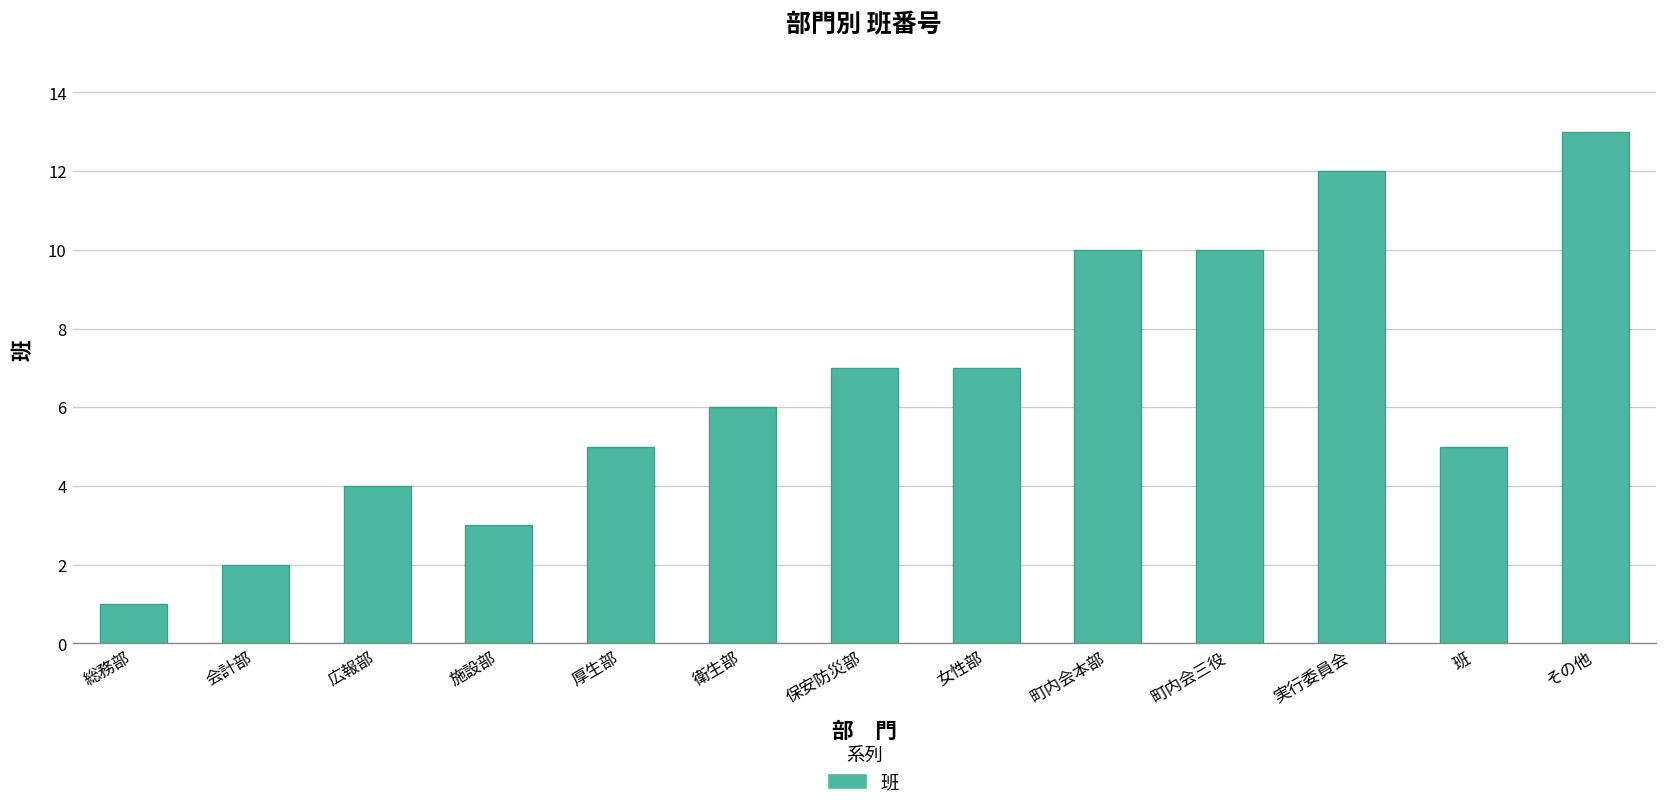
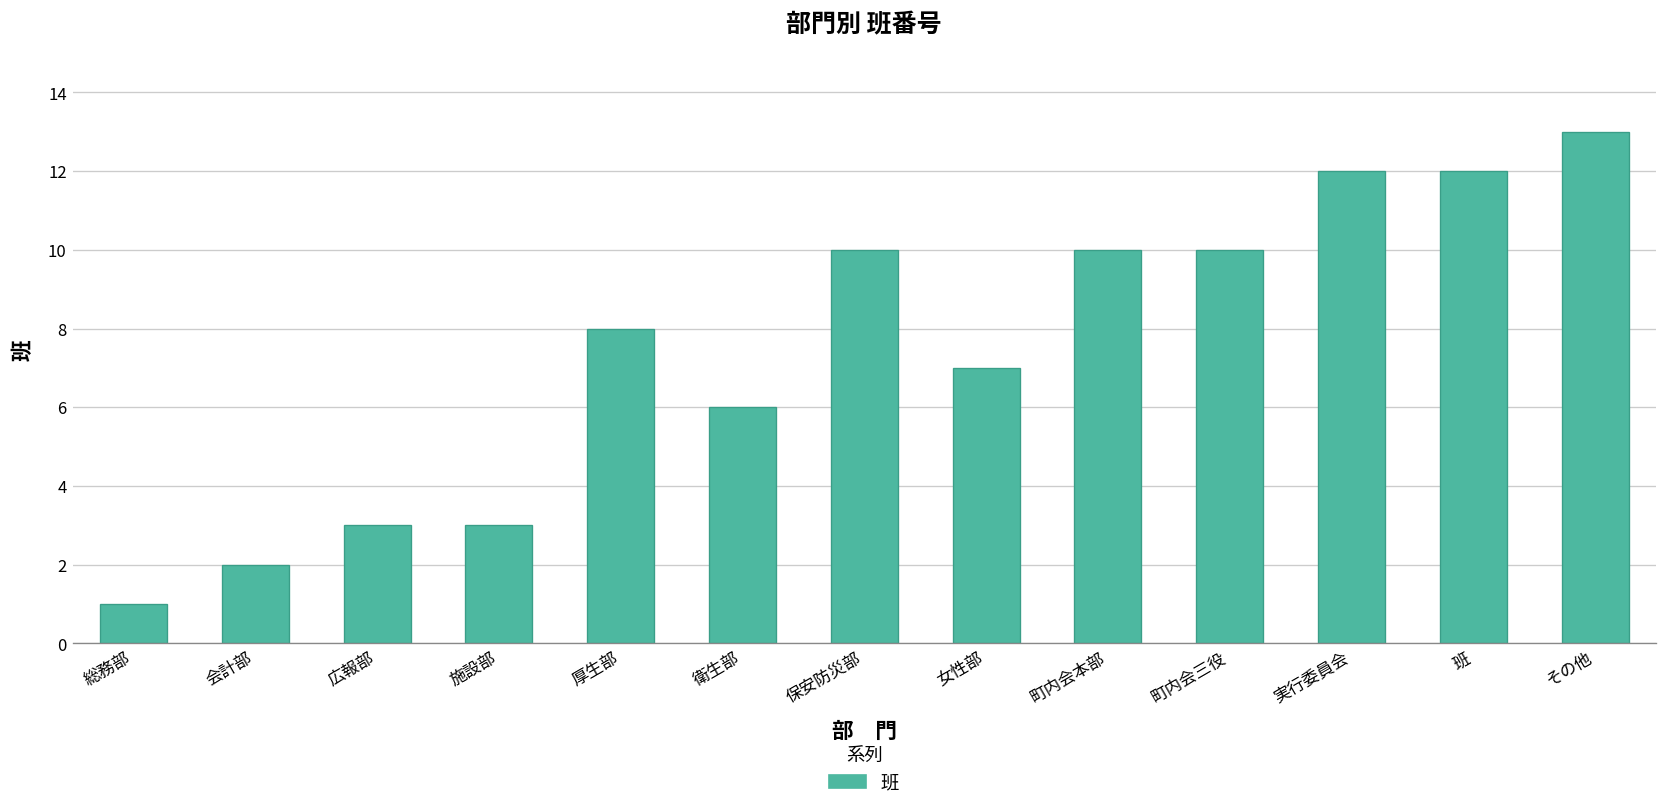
広報部: 4 -> 3
厚生部: 5 -> 8
保安防災部: 7 -> 10
班: 5 -> 12
